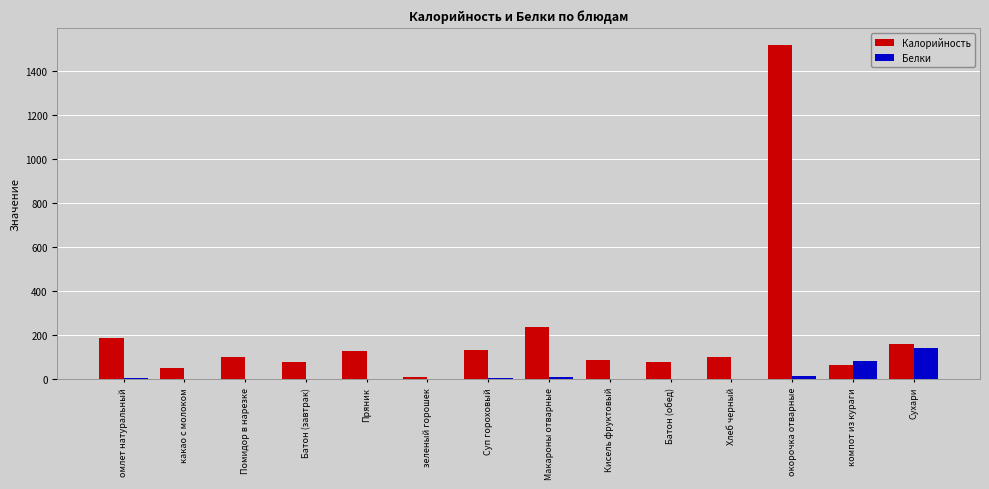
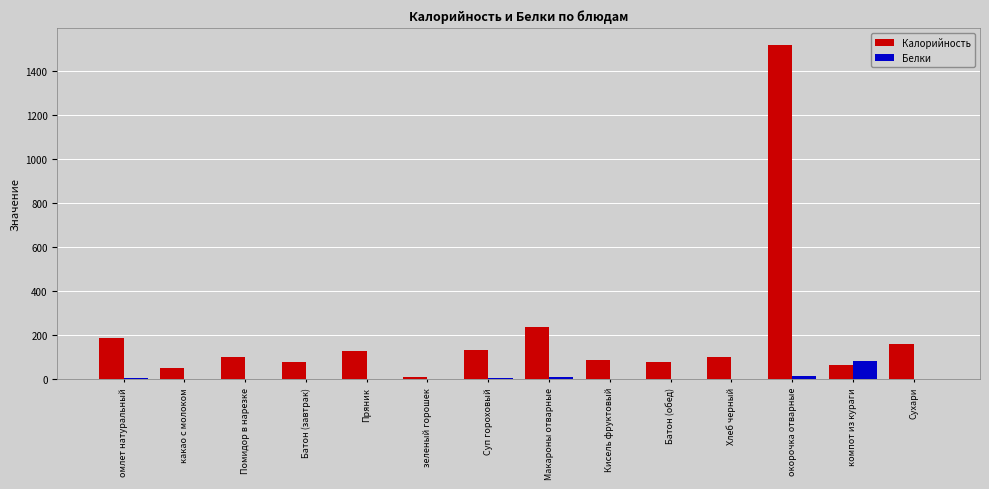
Белки, Сухари: 140 -> 0
